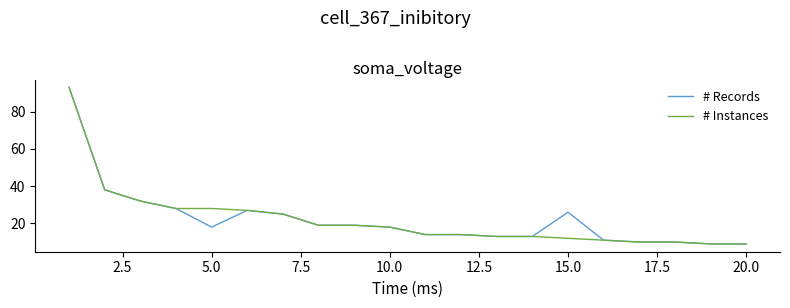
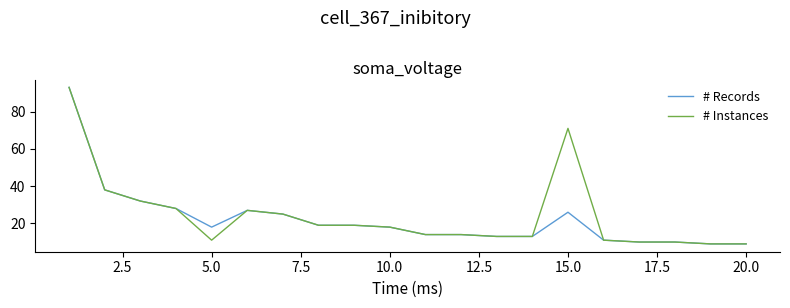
# Instances, 5.0: 28 -> 11
# Instances, 15.0: 12 -> 71
